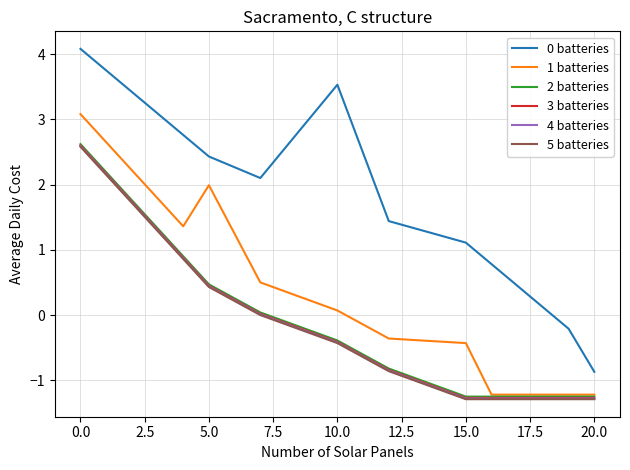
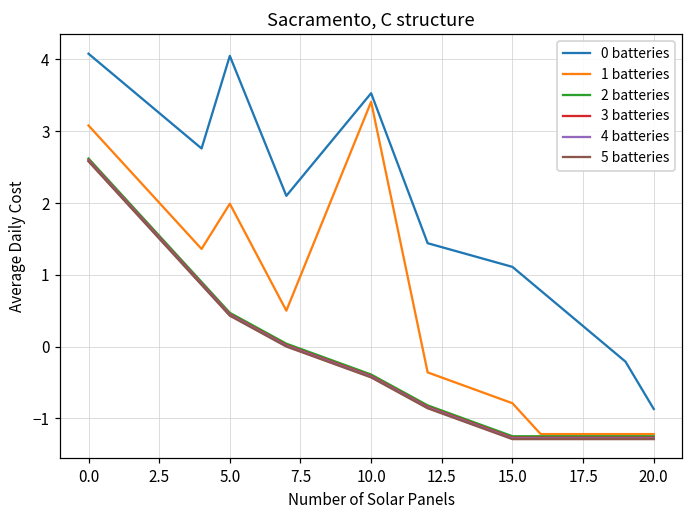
0 batteries, 5.0: 2.4 -> 4.1
1 batteries, 10.0: 0.1 -> 3.4
1 batteries, 15.0: -0.4 -> -0.8
